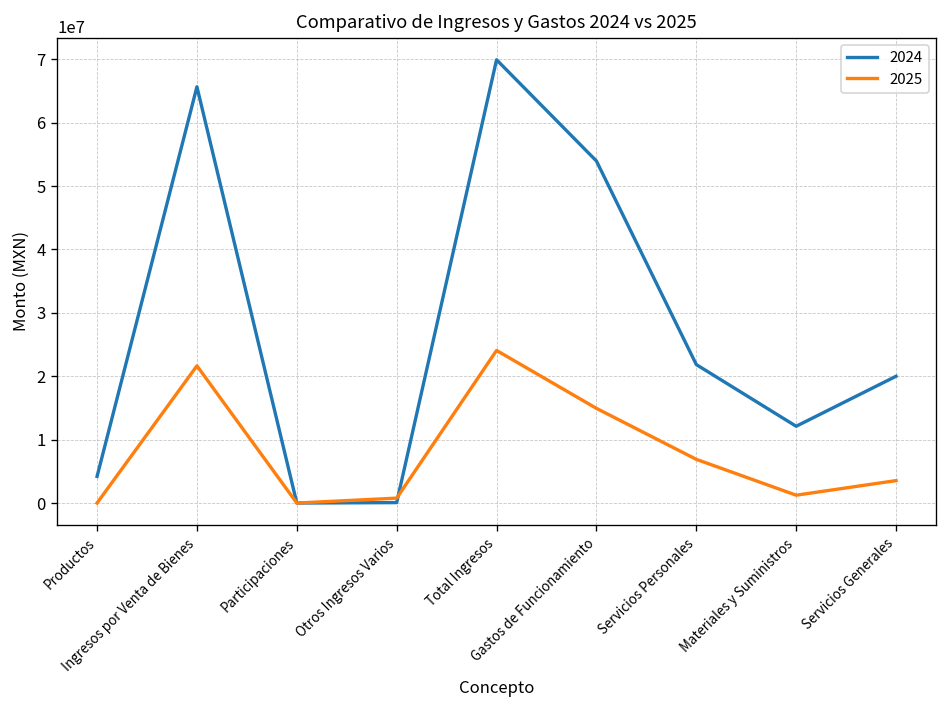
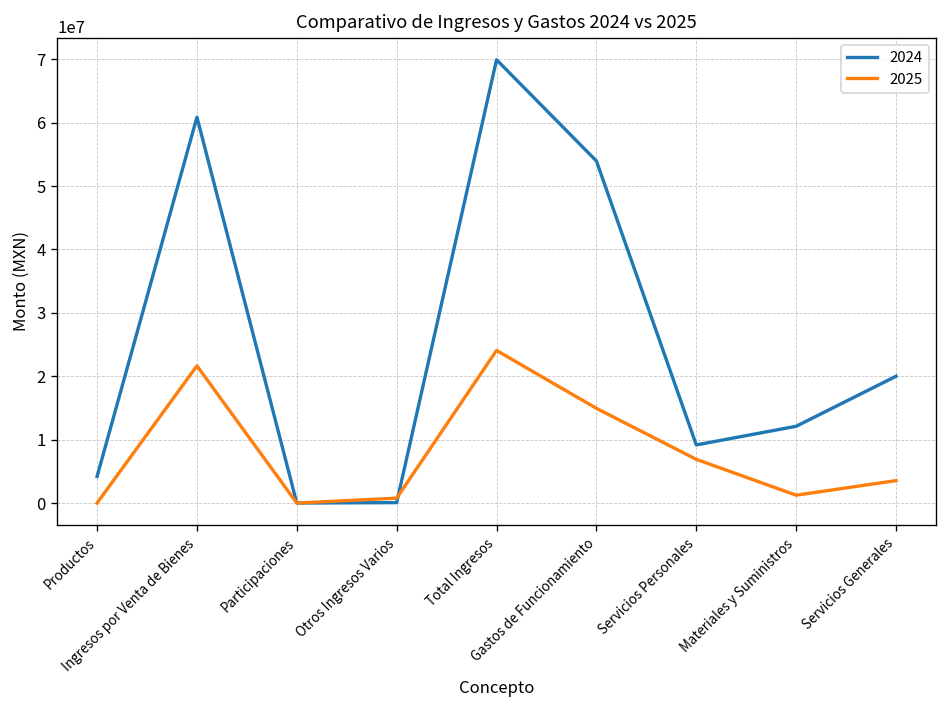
2024, Ingresos por Venta de Bienes: 66000000 -> 61000000
2024, Servicios Personales: 22000000 -> 9000000
